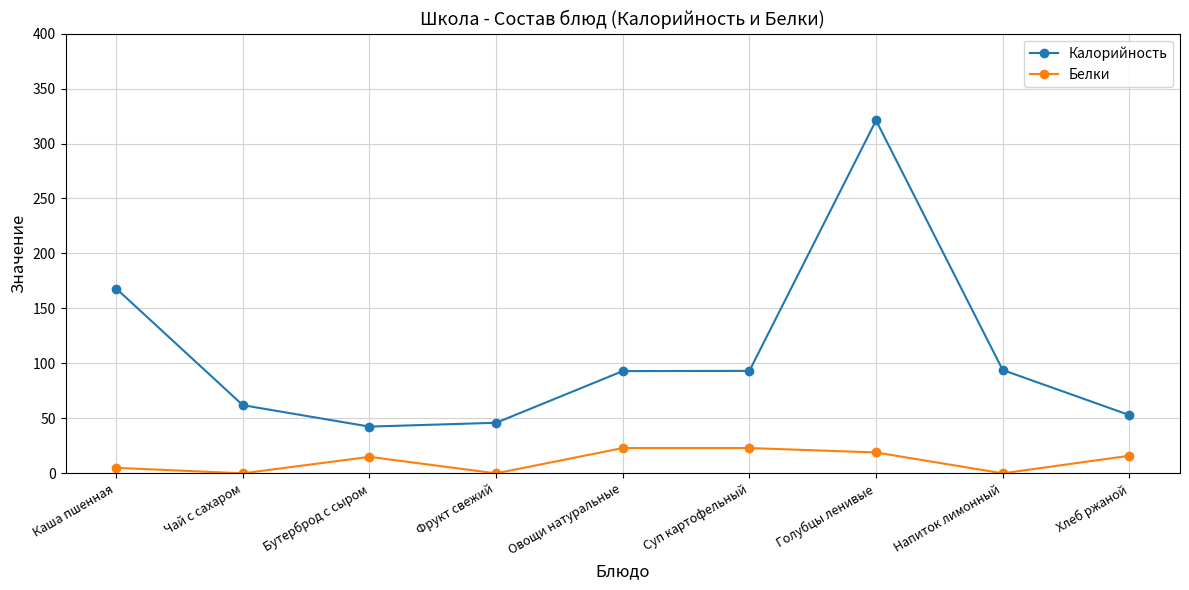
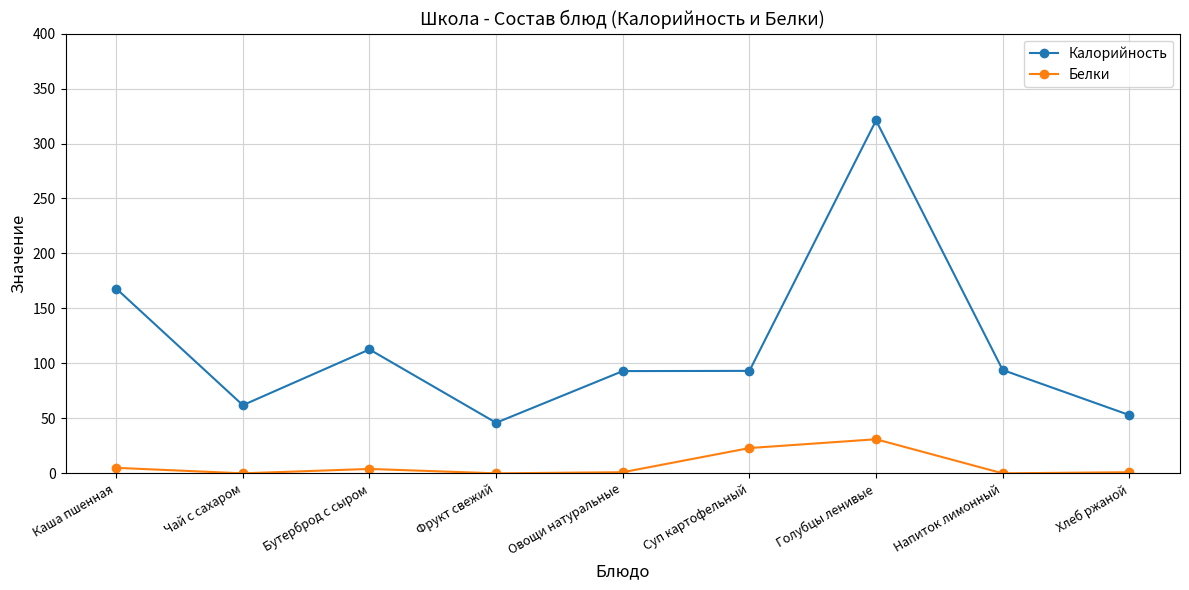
Калорийность, Бутерброд с сыром: 43 -> 113
Белки, Бутерброд с сыром: 15 -> 4
Белки, Овощи натуральные: 23 -> 1
Белки, Голубцы ленивые: 19 -> 31
Белки, Хлеб ржаной: 16 -> 1
